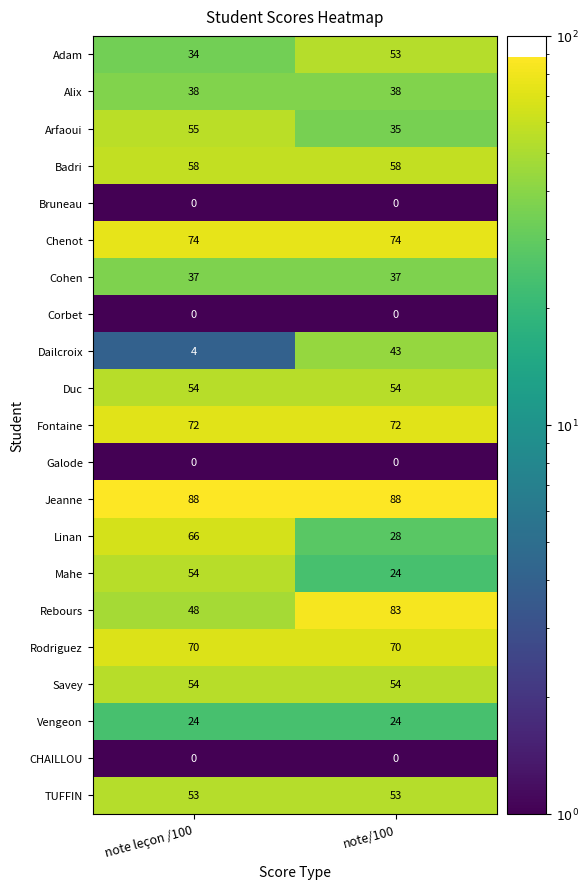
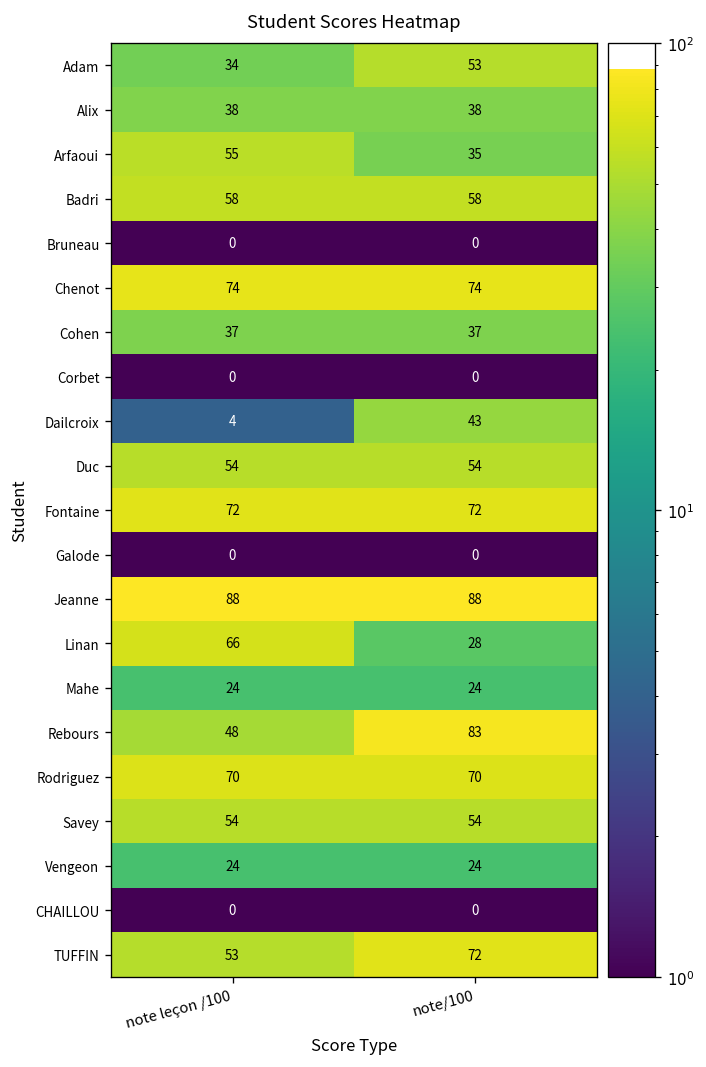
Mahe, note leçon /100: 54 -> 24
TUFFIN, note/100: 53 -> 72
